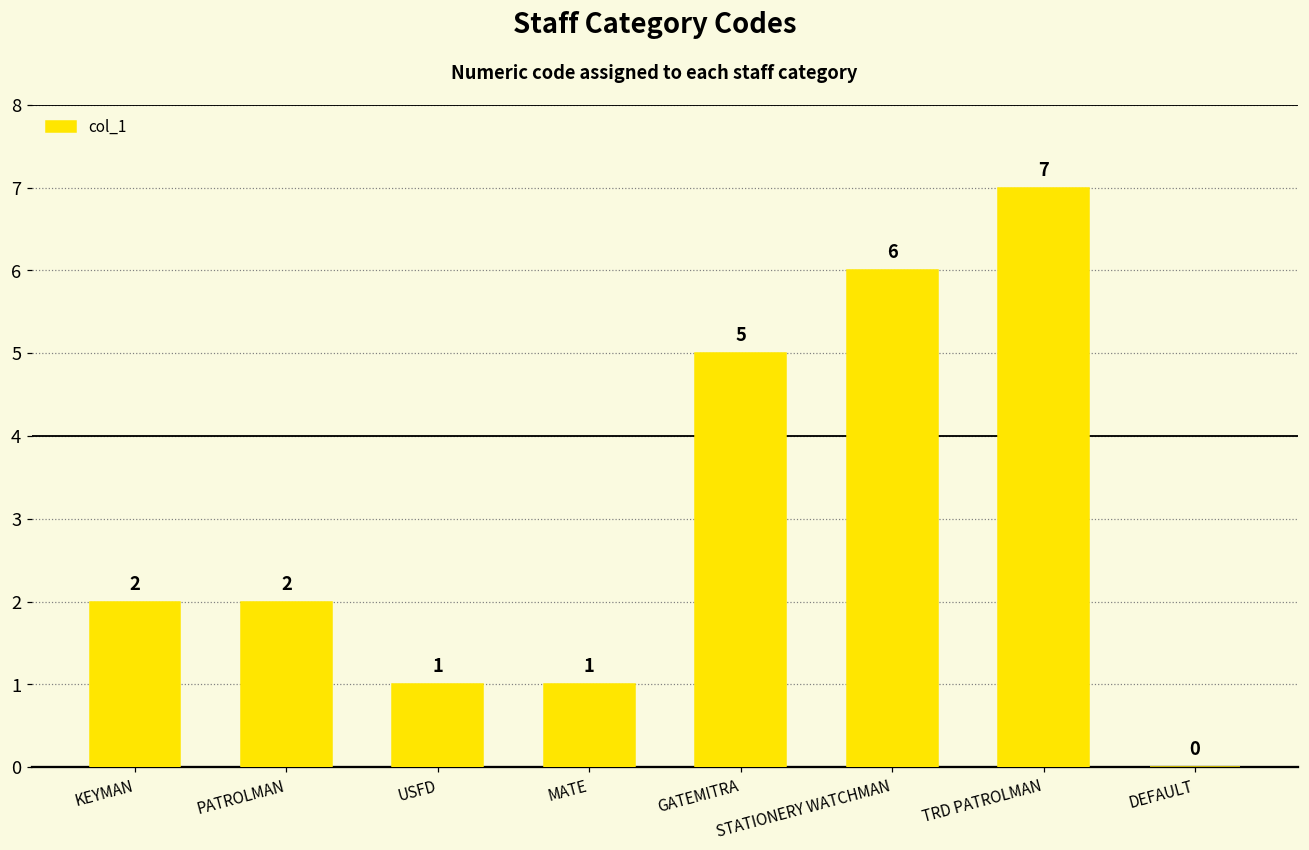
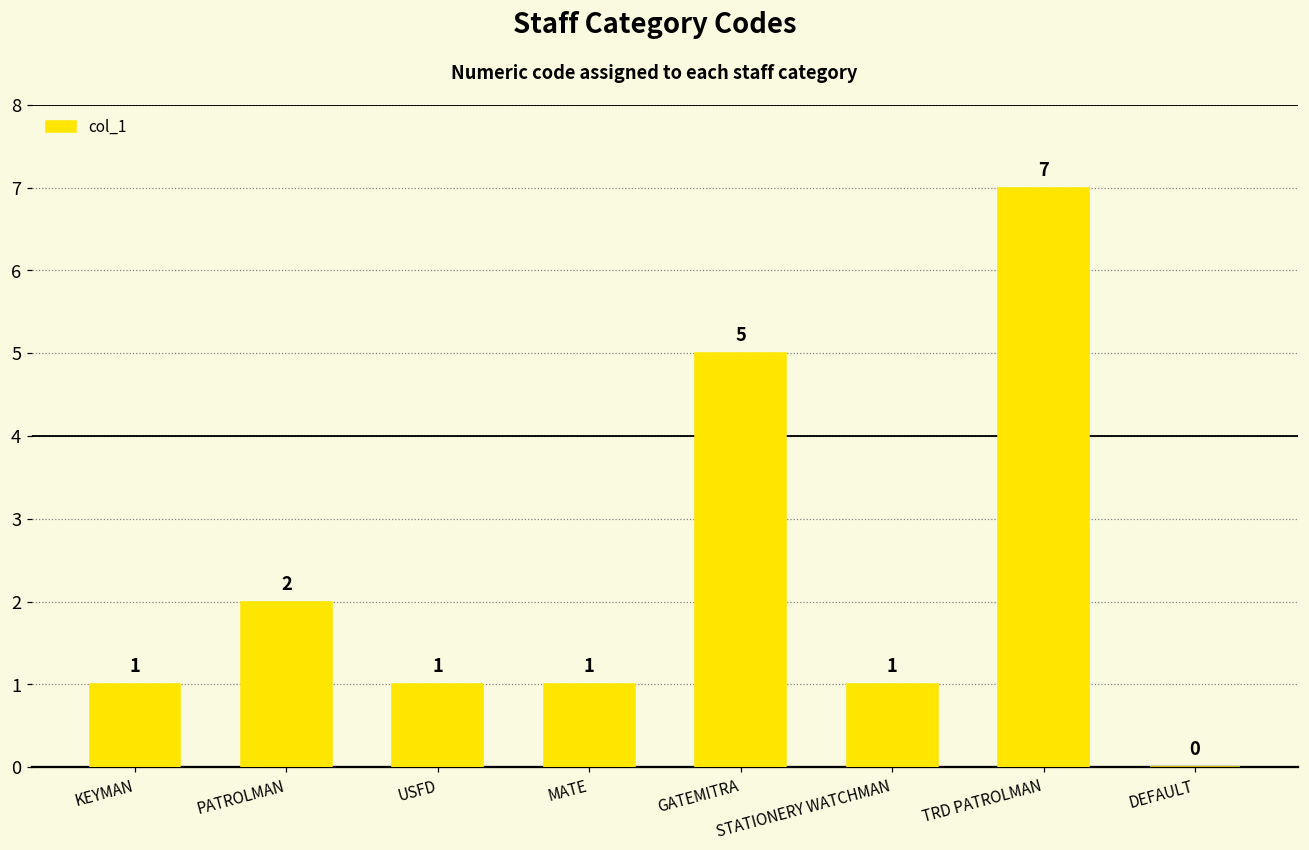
KEYMAN: 2 -> 1
STATIONERY WATCHMAN: 6 -> 1
